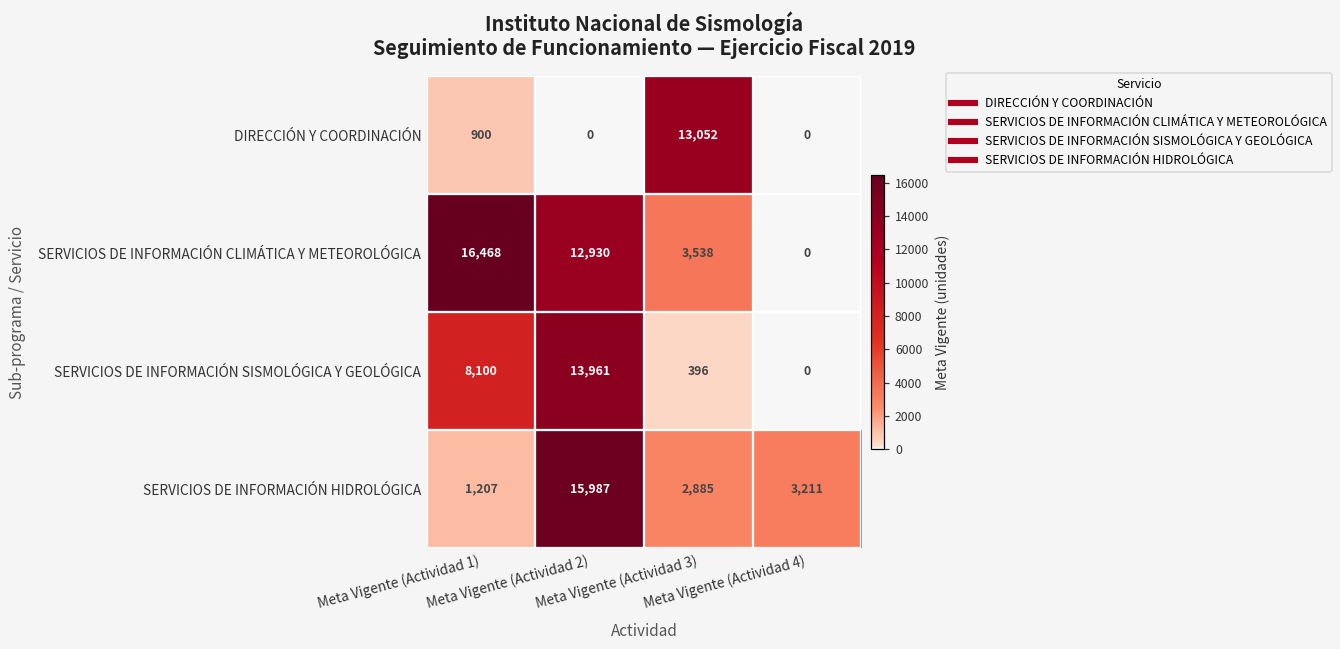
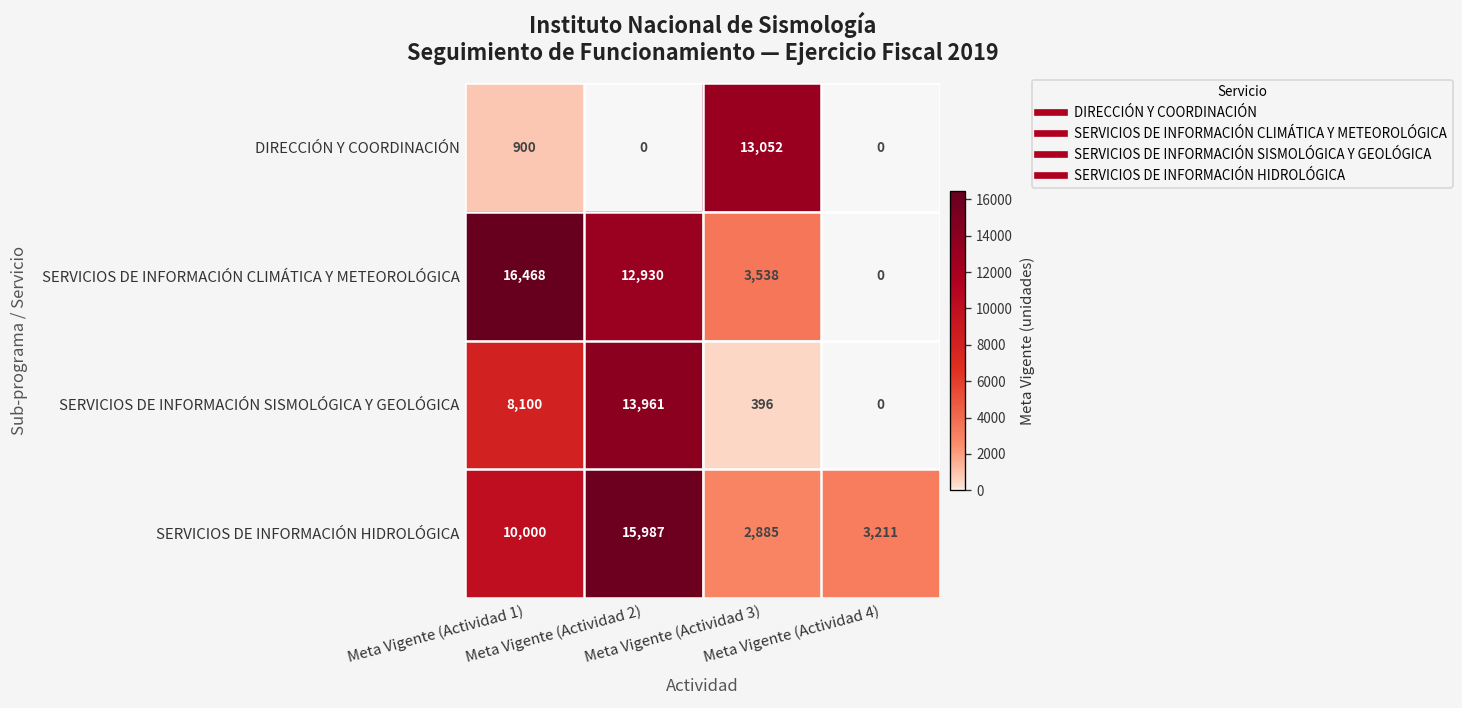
SERVICIOS DE INFORMACIÓN HIDROLÓGICA, Meta Vigente (Actividad 1): 1,207 -> 10,000
